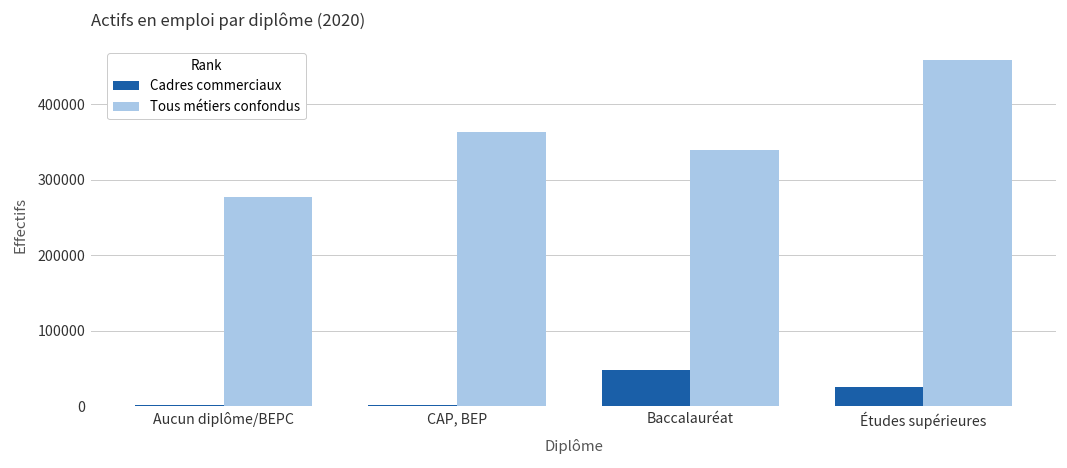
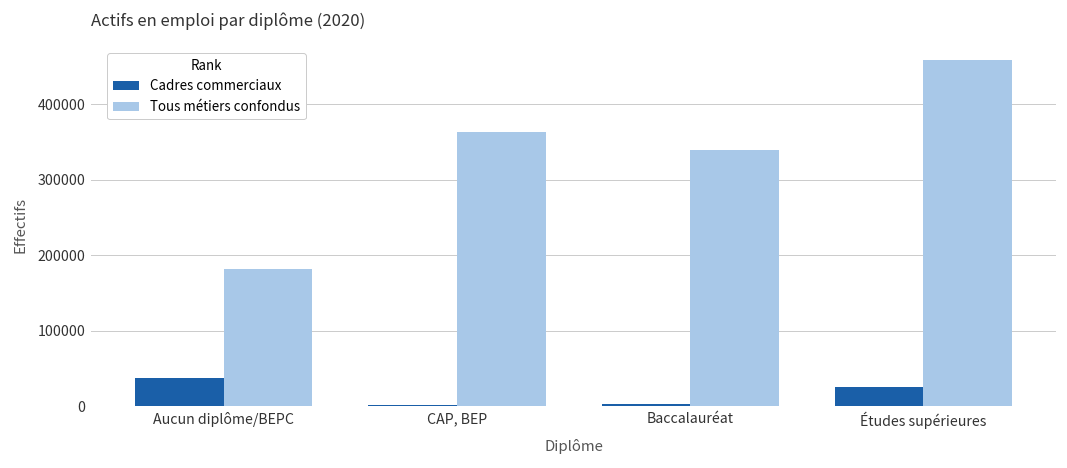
Cadres commerciaux, Aucun diplôme/BEPC: 0 -> 40000
Tous métiers confondus, Aucun diplôme/BEPC: 280000 -> 180000
Cadres commerciaux, Baccalauréat: 50000 -> 0
